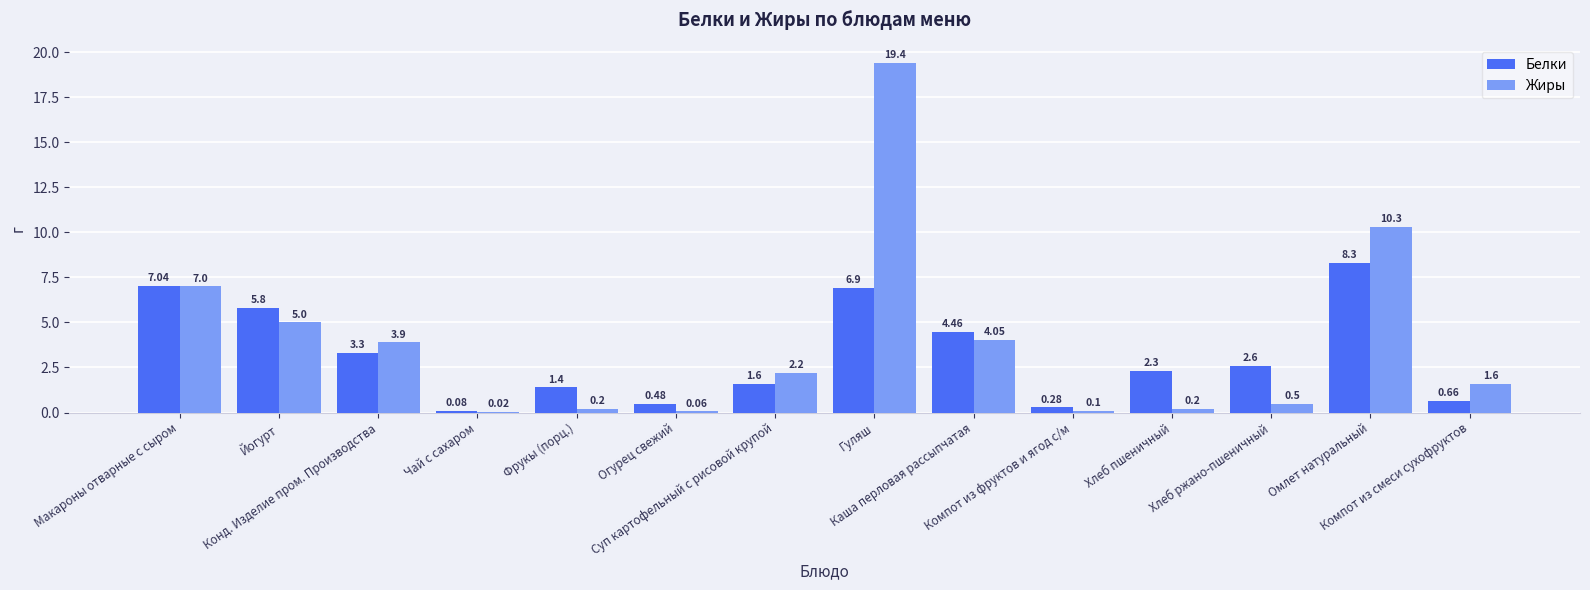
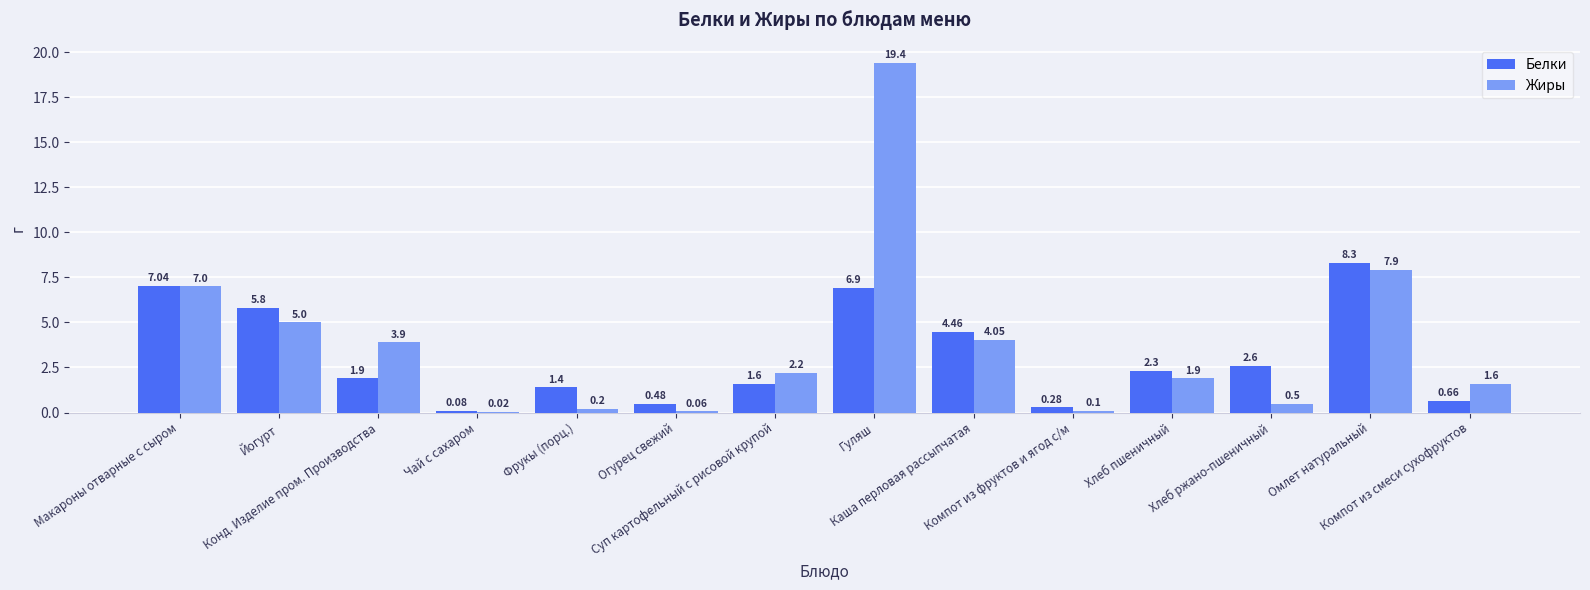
Белки, Конд. Изделие пром. Производства: 3.3 -> 1.9
Жиры, Хлеб пшеничный: 0.2 -> 1.9
Жиры, Омлет натуральный: 10.3 -> 7.9
